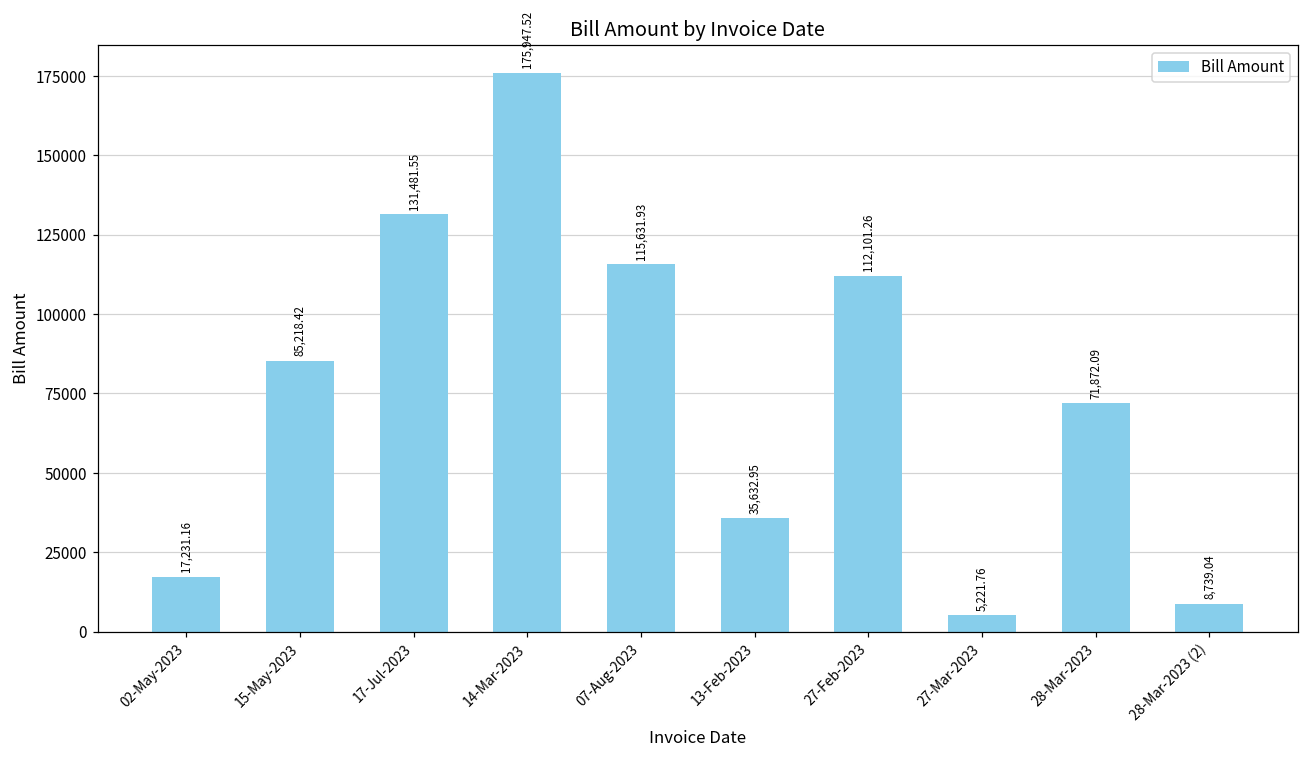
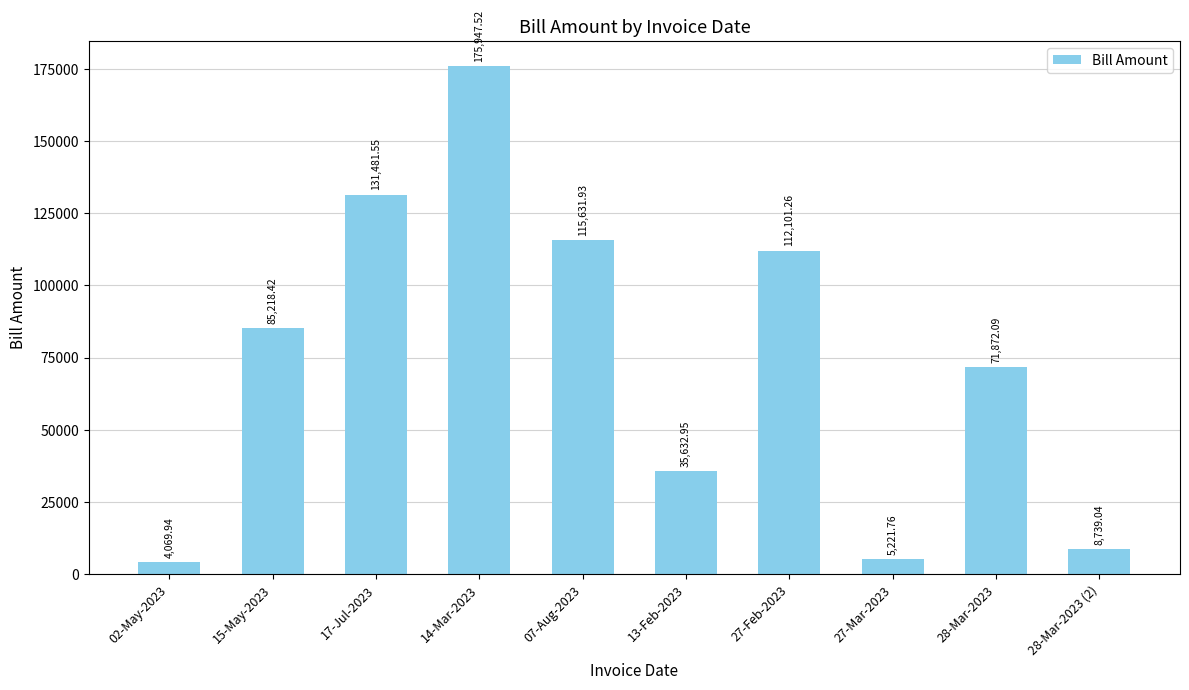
02-May-2023: 17,231.16 -> 4,069.94
